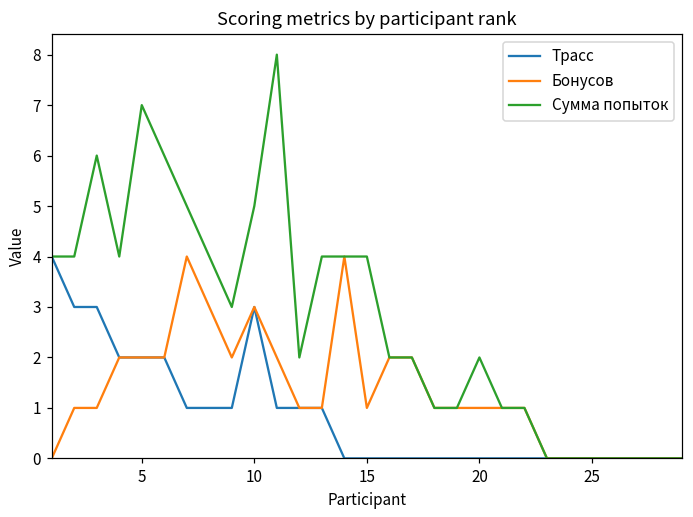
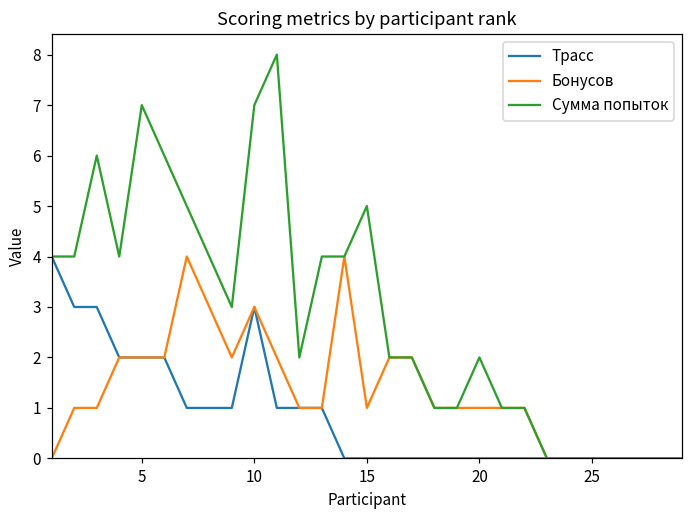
Сумма попыток, 10: 5 -> 7
Сумма попыток, 15: 4 -> 5
